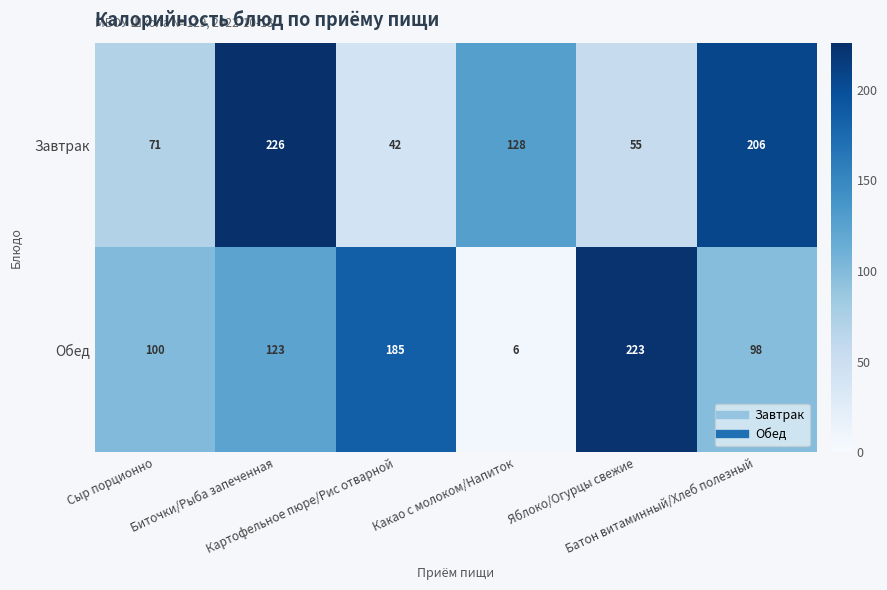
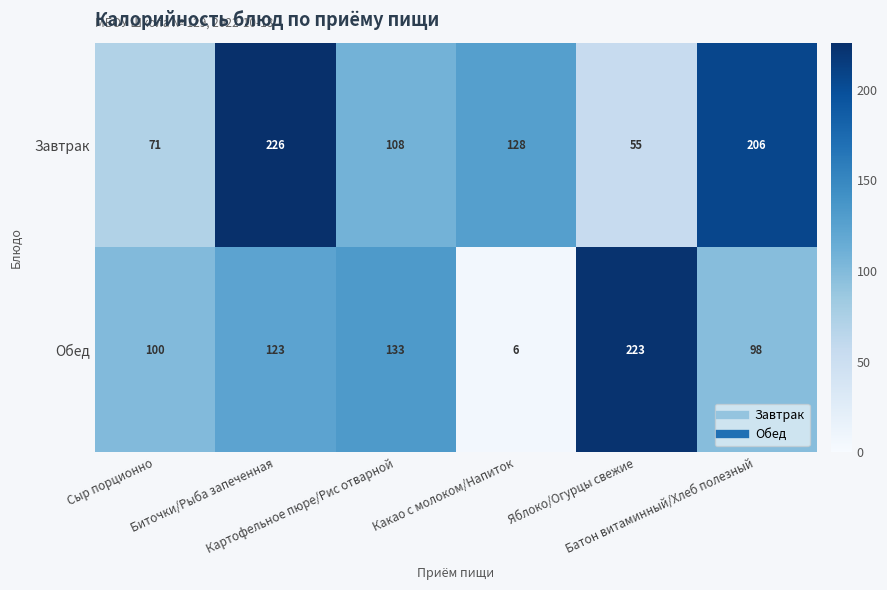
Завтрак, Картофельное пюре/Рис отварной: 42 -> 108
Обед, Картофельное пюре/Рис отварной: 185 -> 133
